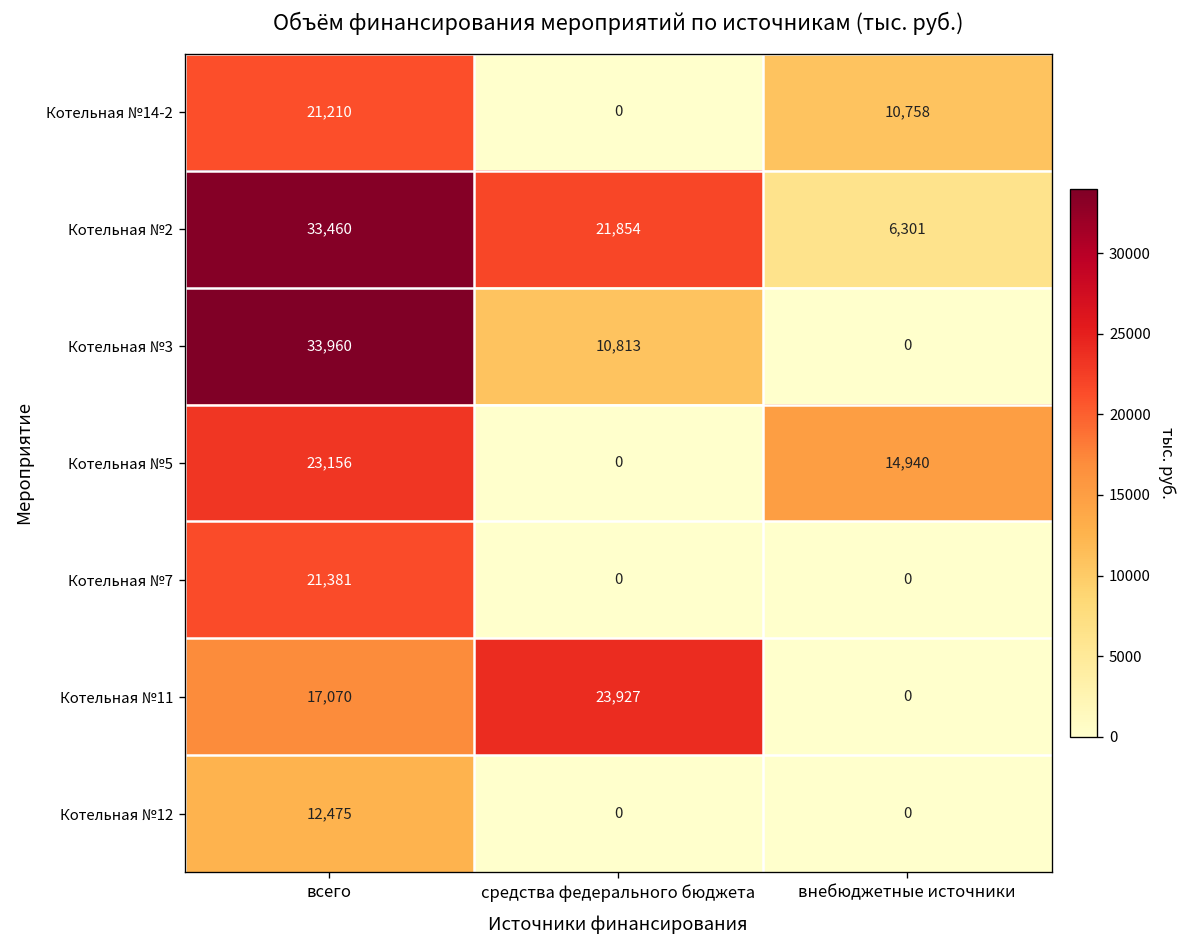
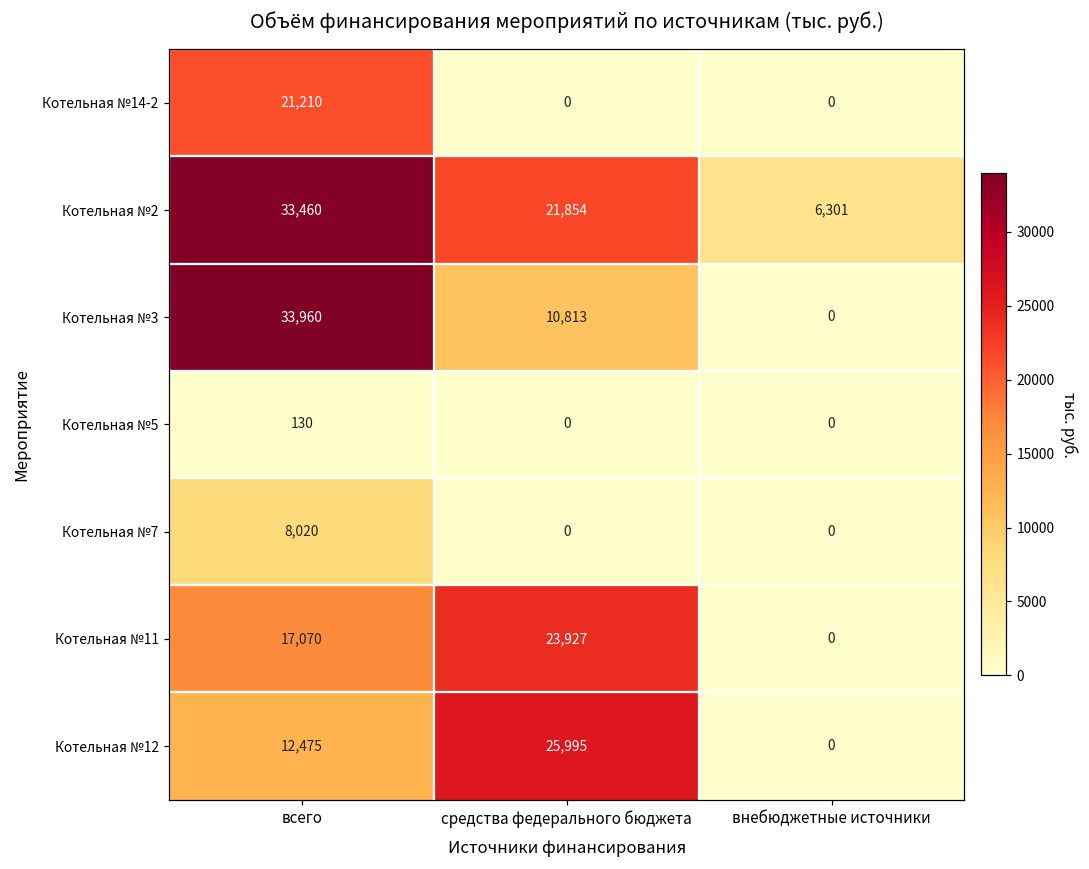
Котельная №14-2, внебюджетные источники: 10,758 -> 0
Котельная №5, всего: 23,156 -> 130
Котельная №5, внебюджетные источники: 14,940 -> 0
Котельная №7, всего: 21,381 -> 8,020
Котельная №12, средства федерального бюджета: 0 -> 25,995
